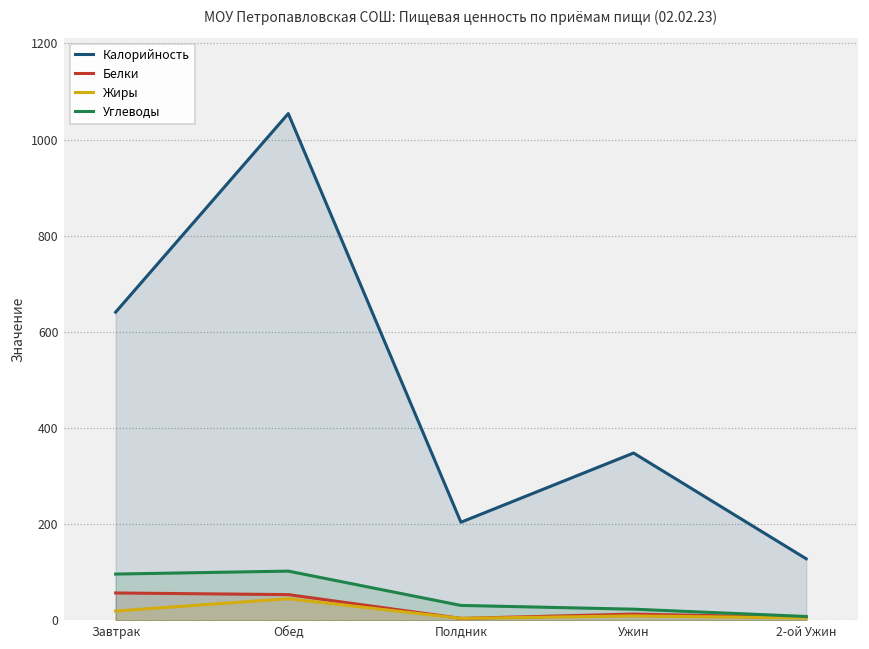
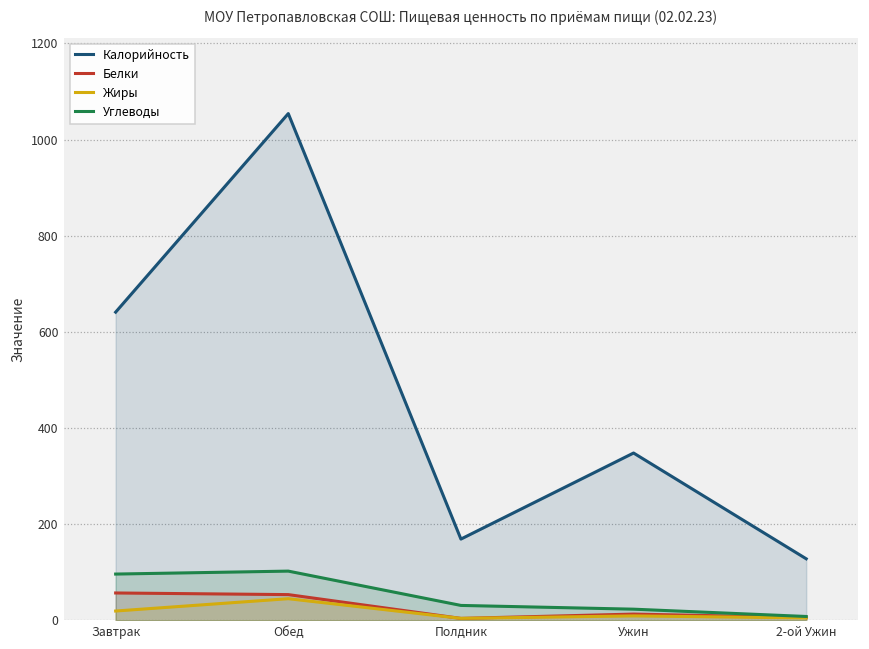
Калорийность, Полдник: 200 -> 170
